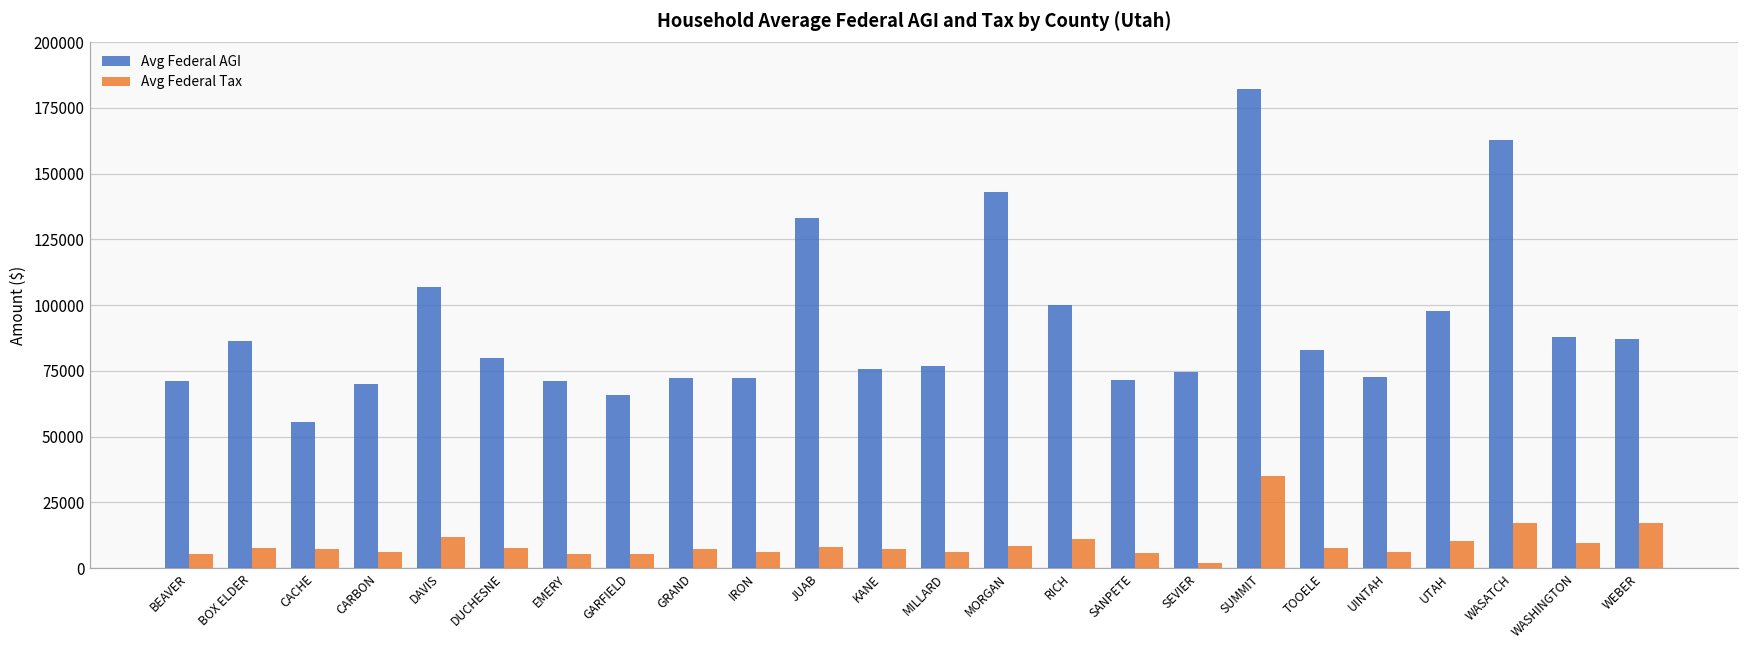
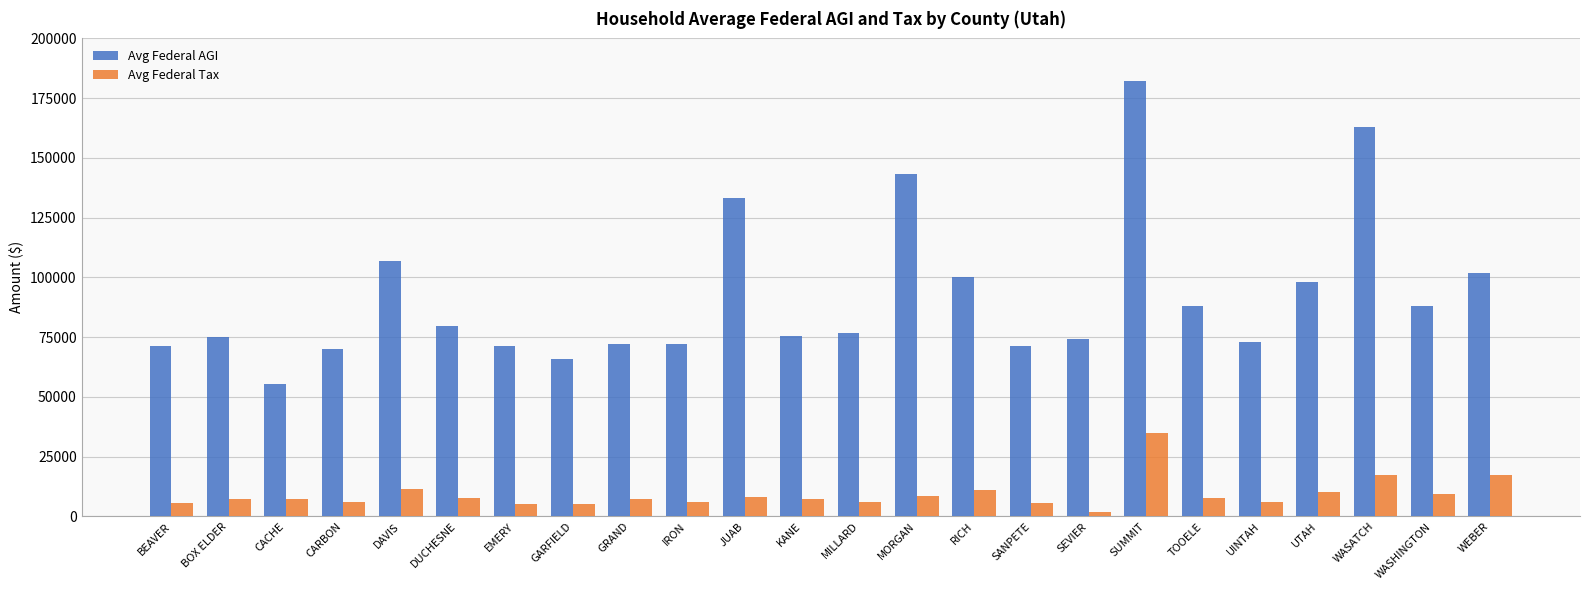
Avg Federal AGI, BOX ELDER: 86000 -> 75000
Avg Federal AGI, TOOELE: 83000 -> 88000
Avg Federal AGI, WEBER: 87000 -> 102000
